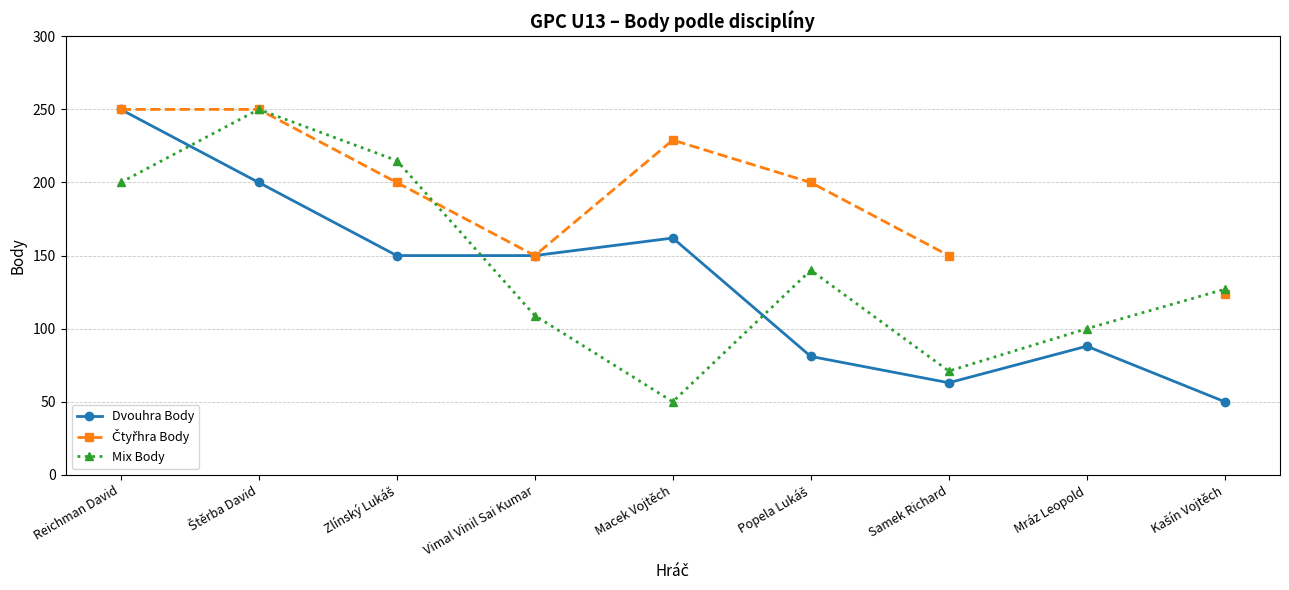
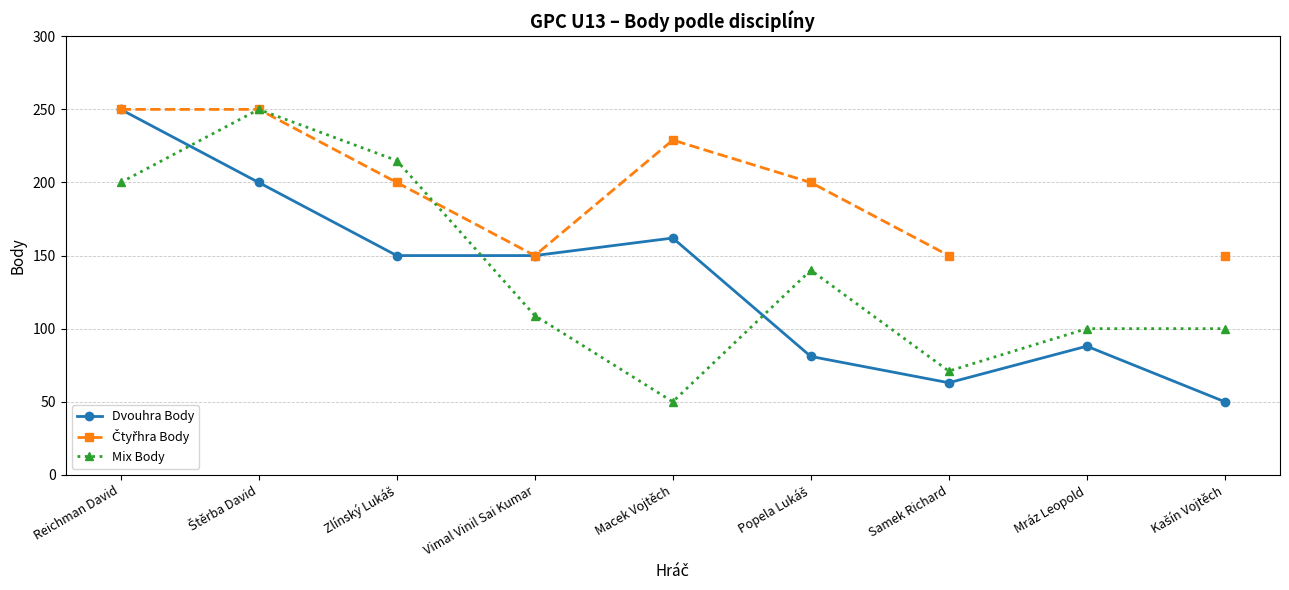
Čtyřhra Body, Kašín Vojtěch: 124 -> 150
Mix Body, Kašín Vojtěch: 127 -> 100
